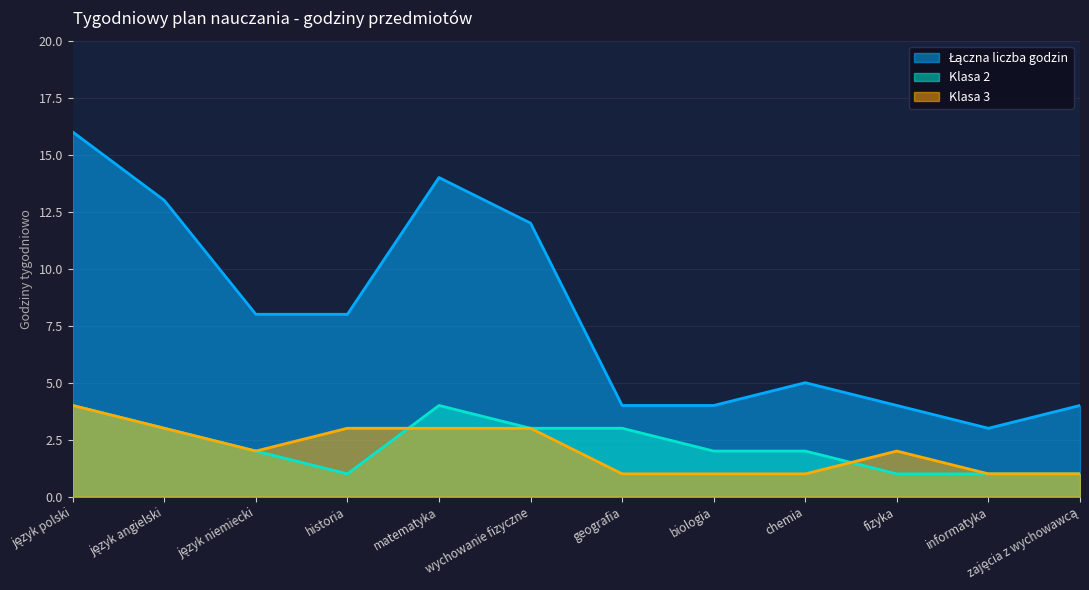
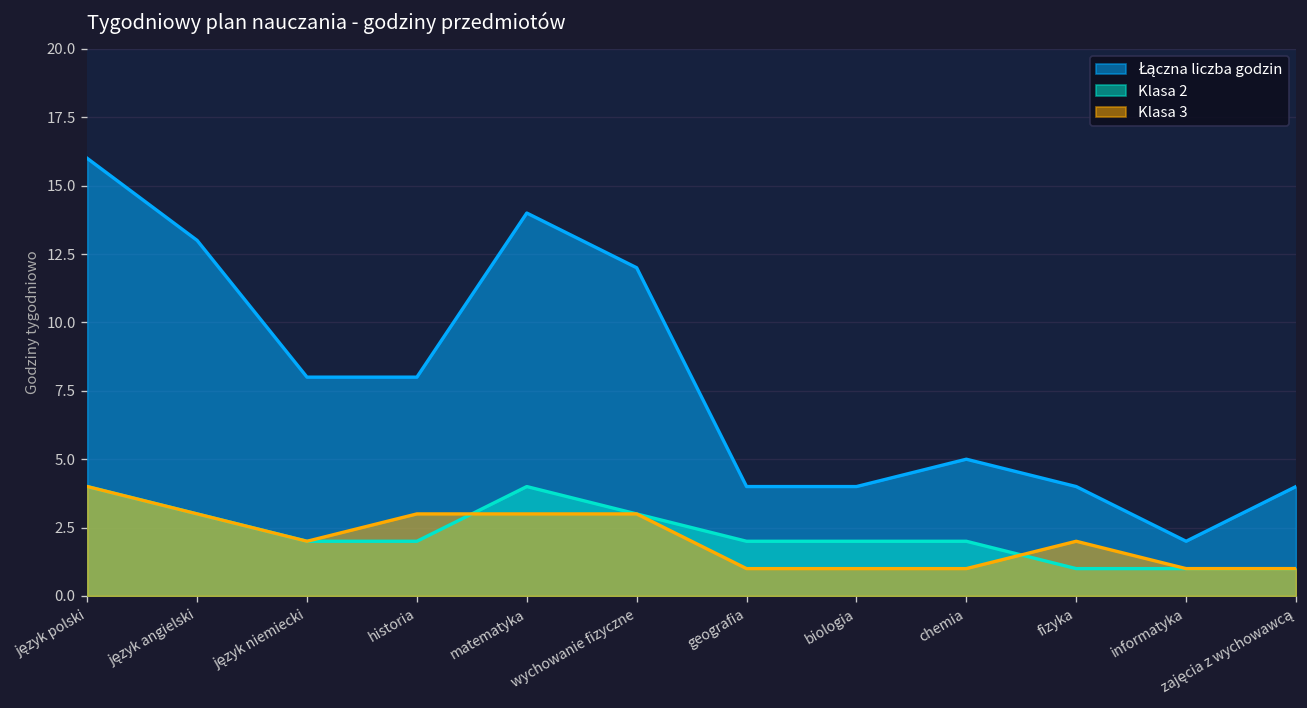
Klasa 2, historia: 1 -> 2
Klasa 2, geografia: 3 -> 2
Łączna liczba godzin, informatyka: 3 -> 2
